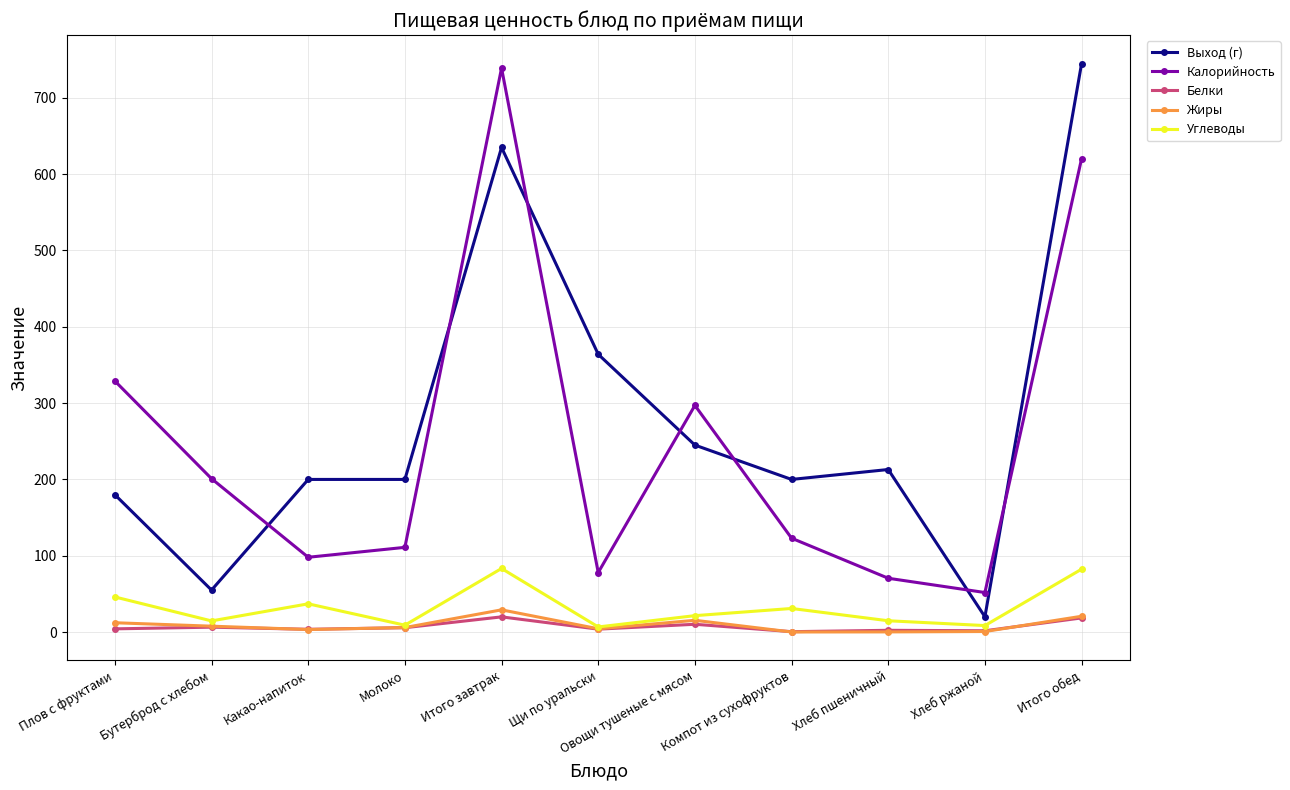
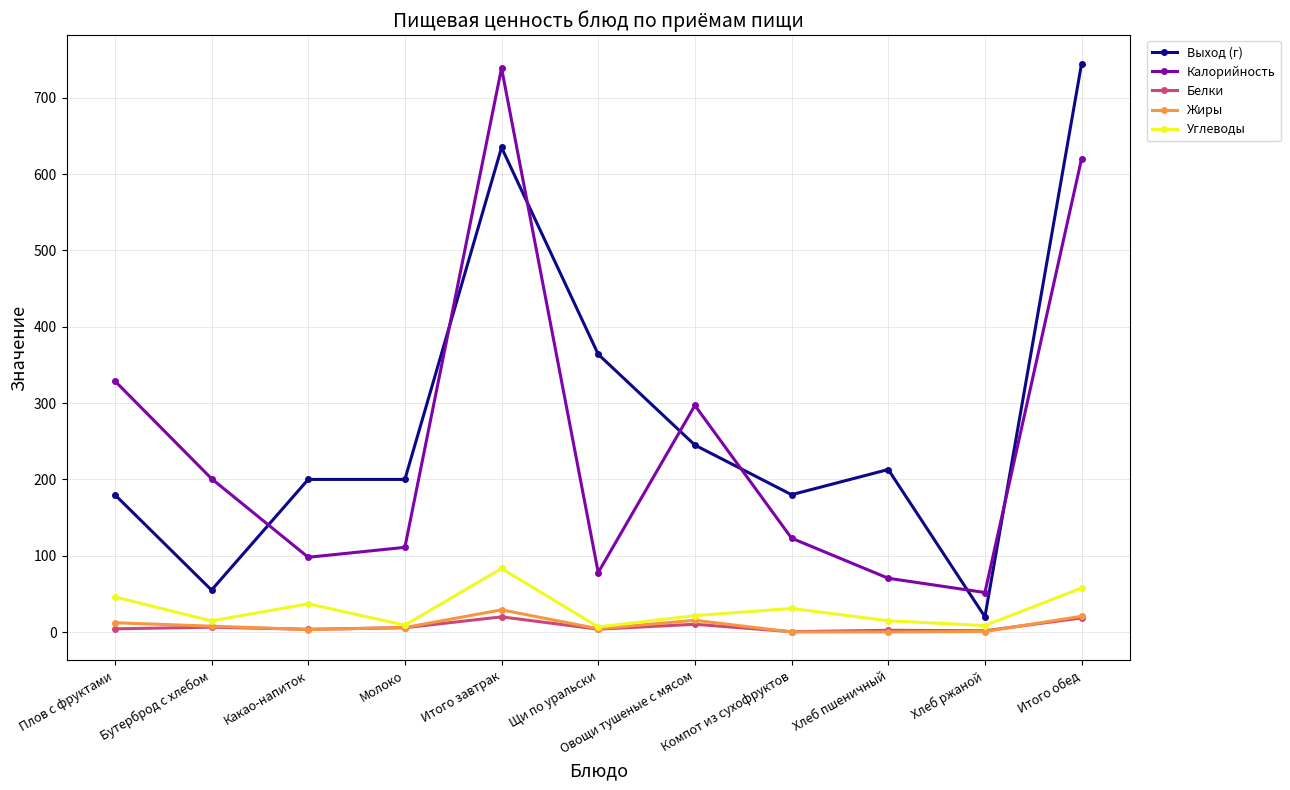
Выход (г), Компот из сухофруктов: 200 -> 180
Углеводы, Итого обед: 80 -> 60
